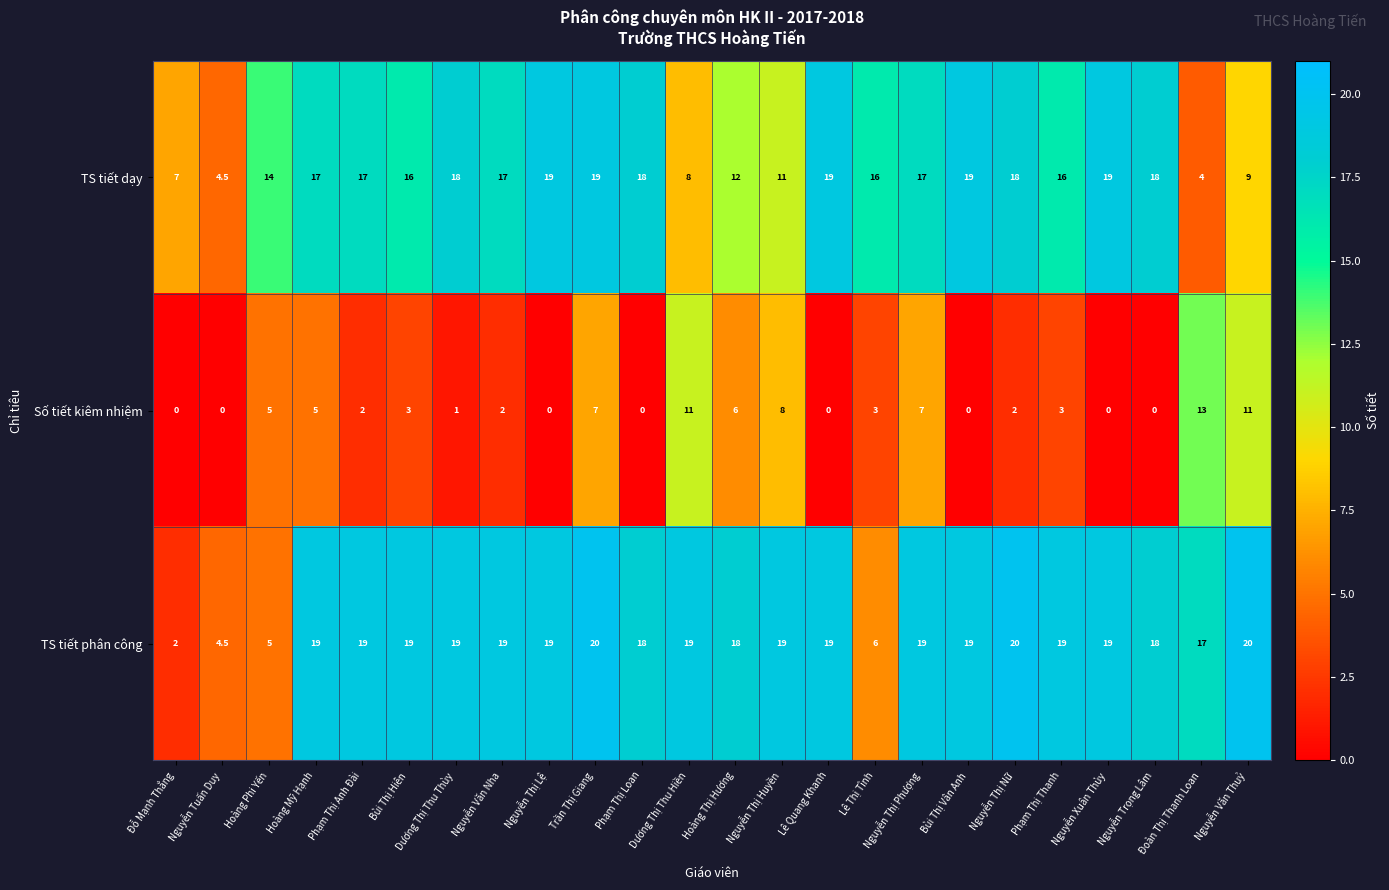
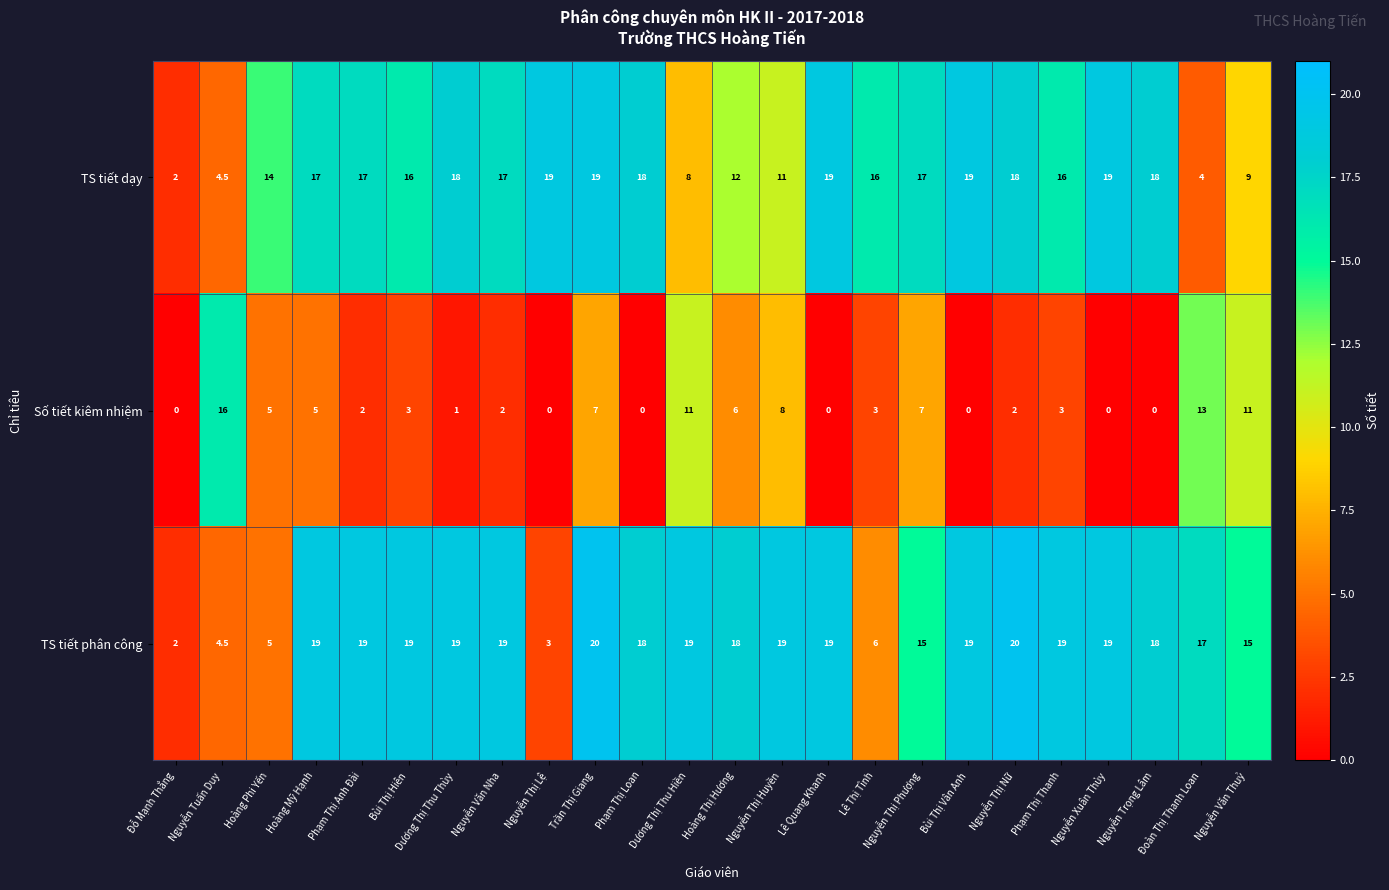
TS tiết dạy, Đỗ Mạnh Thắng: 7 -> 2
Số tiết kiêm nhiệm, Nguyễn Tuấn Duy: 0 -> 16
TS tiết phân công, Nguyễn Thị Lệ: 19 -> 3
TS tiết phân công, Nguyễn Thị Phượng: 19 -> 15
TS tiết phân công, Nguyễn Văn Thuỷ: 20 -> 15
